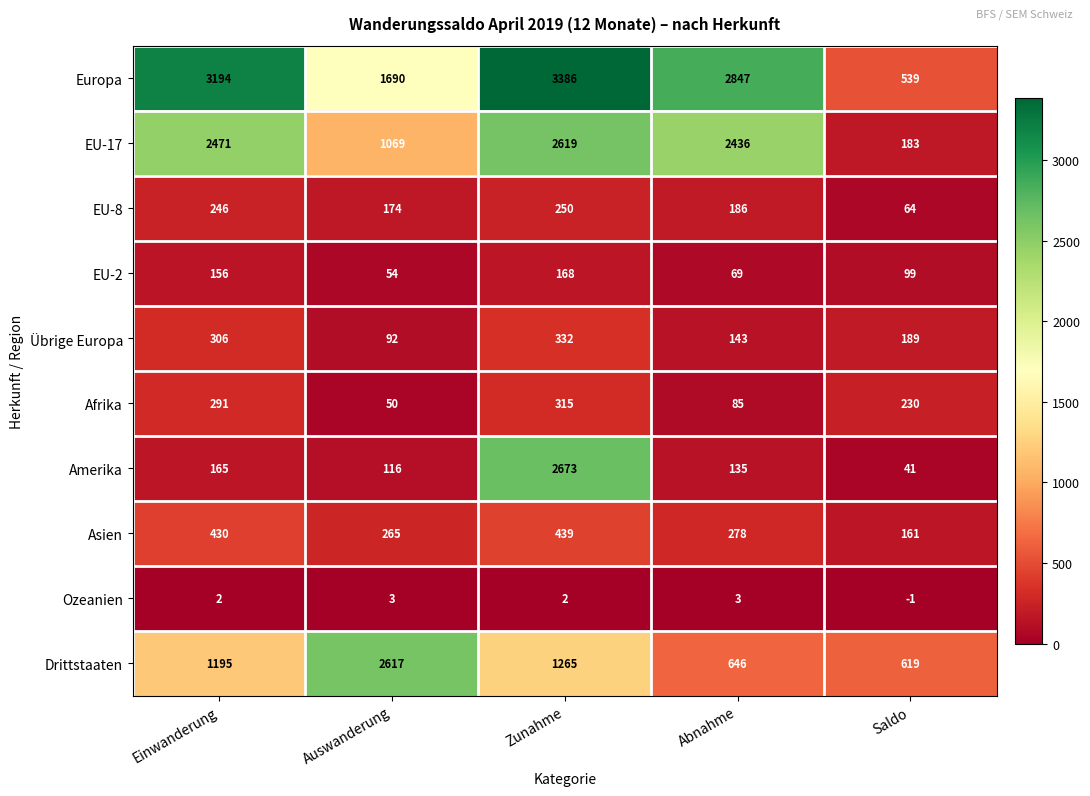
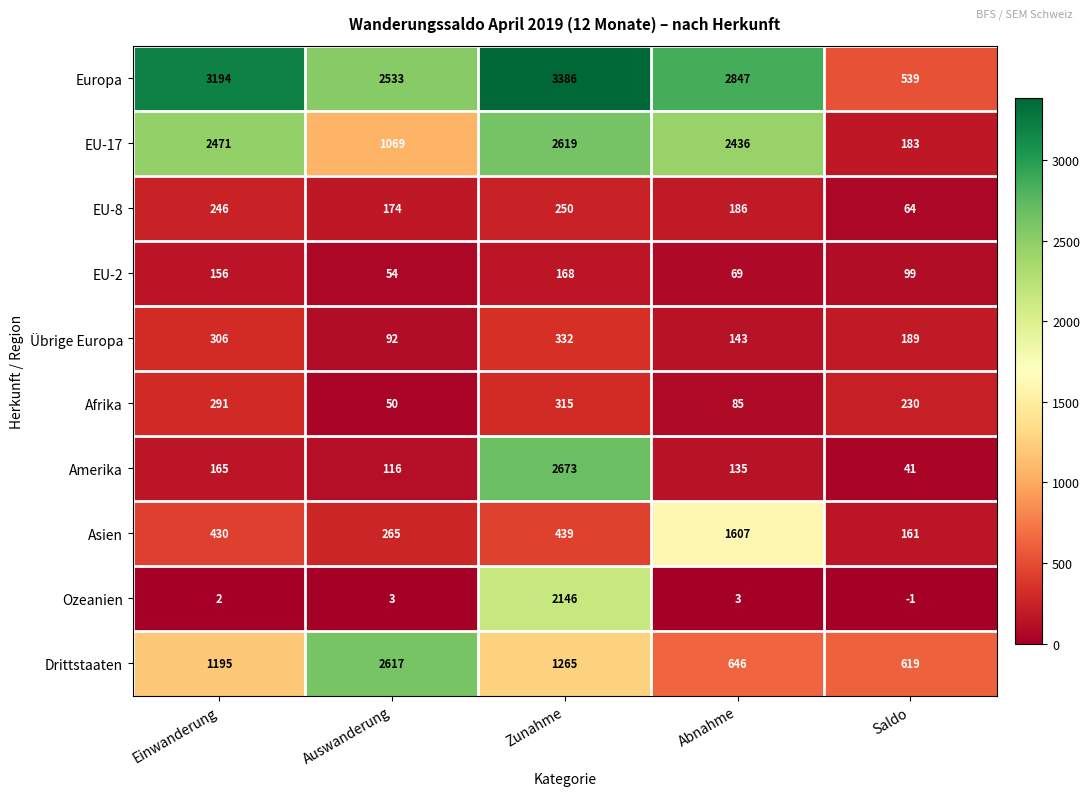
Europa, Auswanderung: 1690 -> 2533
Asien, Abnahme: 278 -> 1607
Ozeanien, Zunahme: 2 -> 2146
